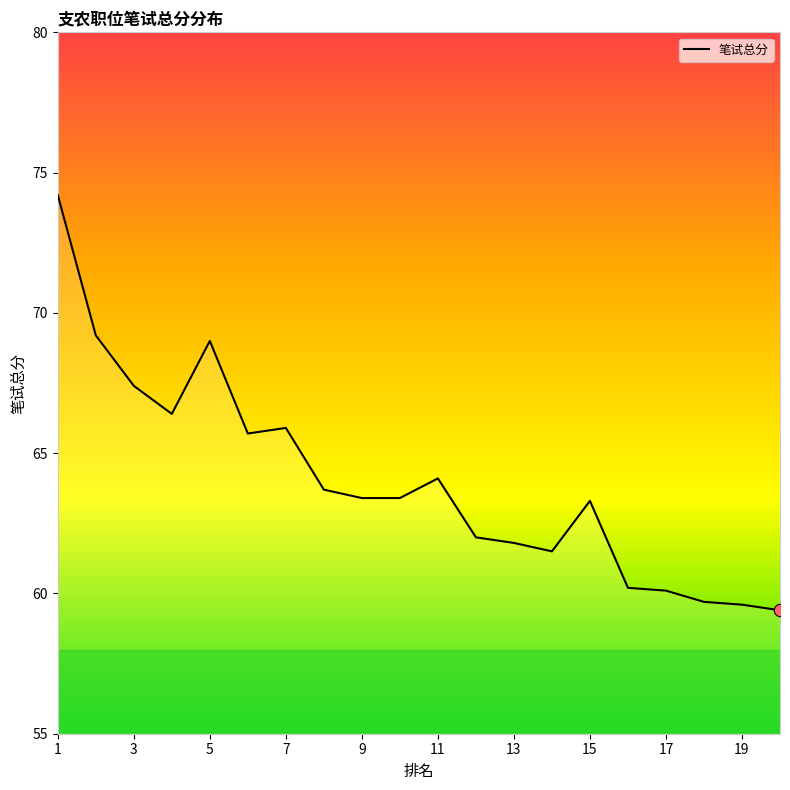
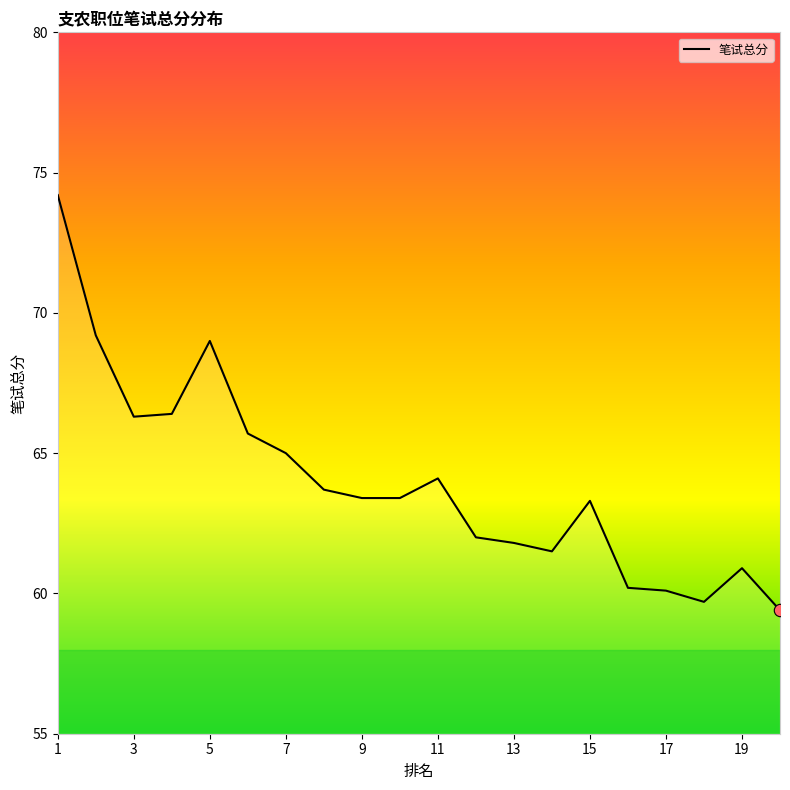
笔试总分, 3: 67.4 -> 66.3
笔试总分, 7: 65.9 -> 65.0
笔试总分, 19: 59.6 -> 60.9
